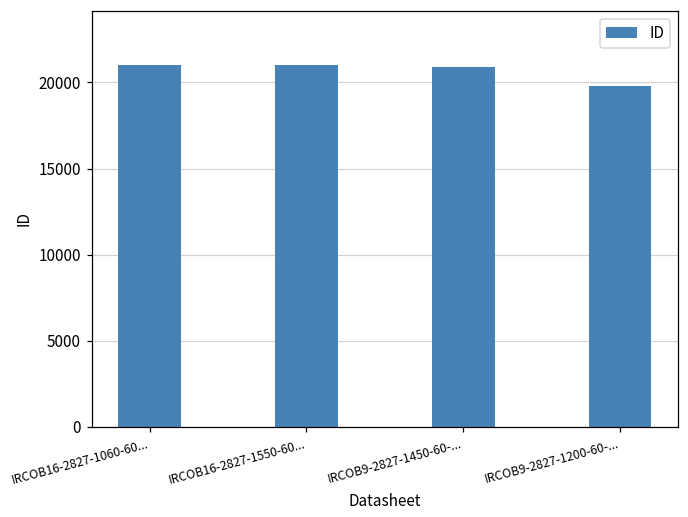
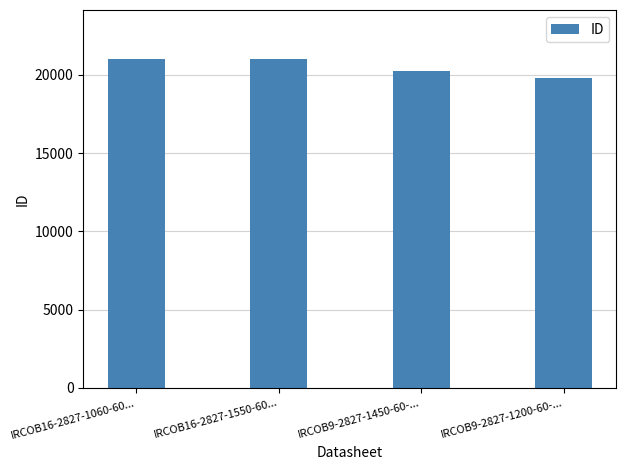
IRCOB9-2827-1450-60-...: 20900 -> 20300
